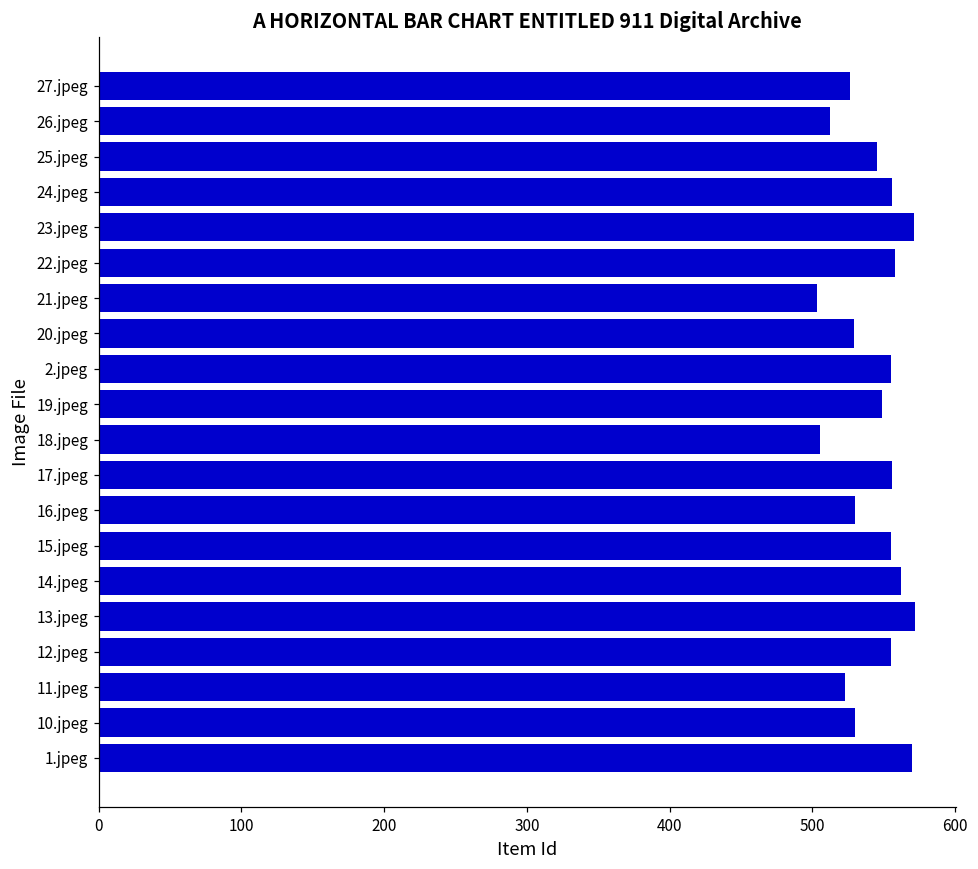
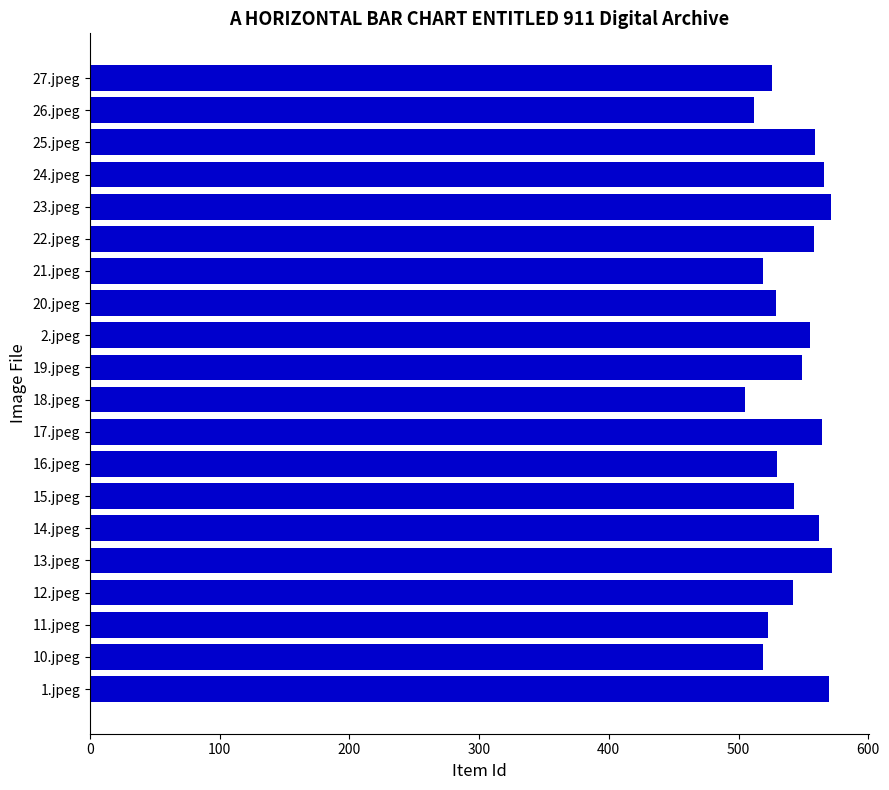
25.jpeg: 545 -> 559
24.jpeg: 556 -> 566
21.jpeg: 503 -> 519
17.jpeg: 556 -> 564
15.jpeg: 555 -> 543
12.jpeg: 555 -> 542
10.jpeg: 530 -> 519
